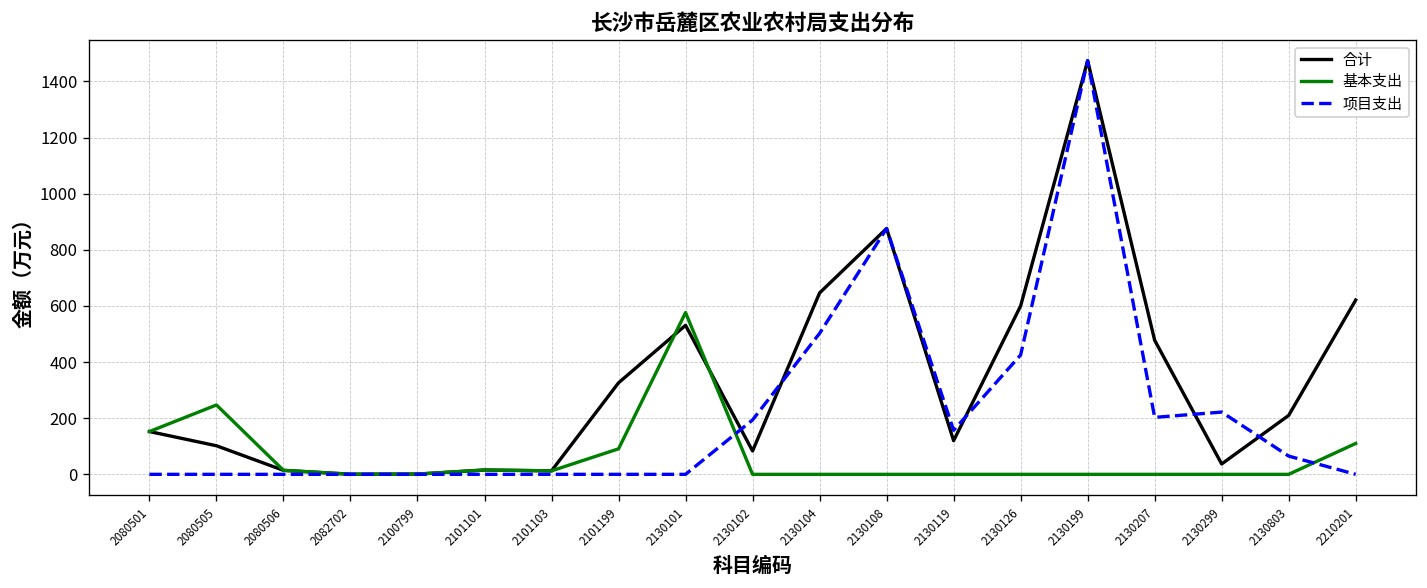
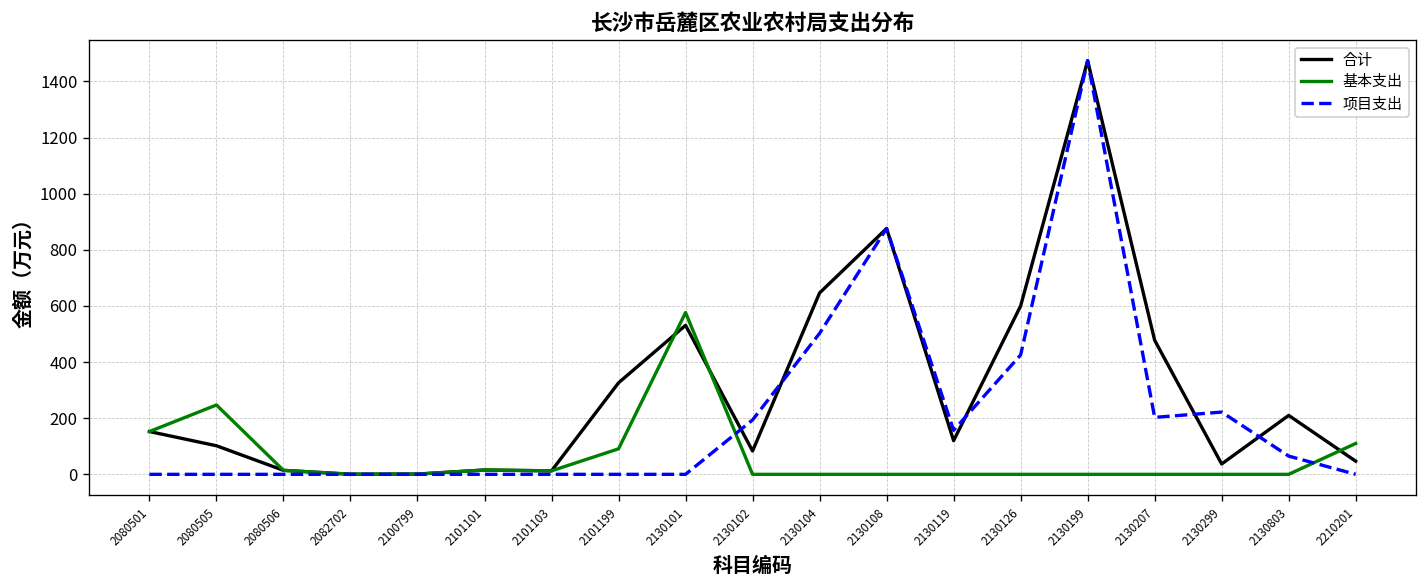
合计, 2210201: 620 -> 50
